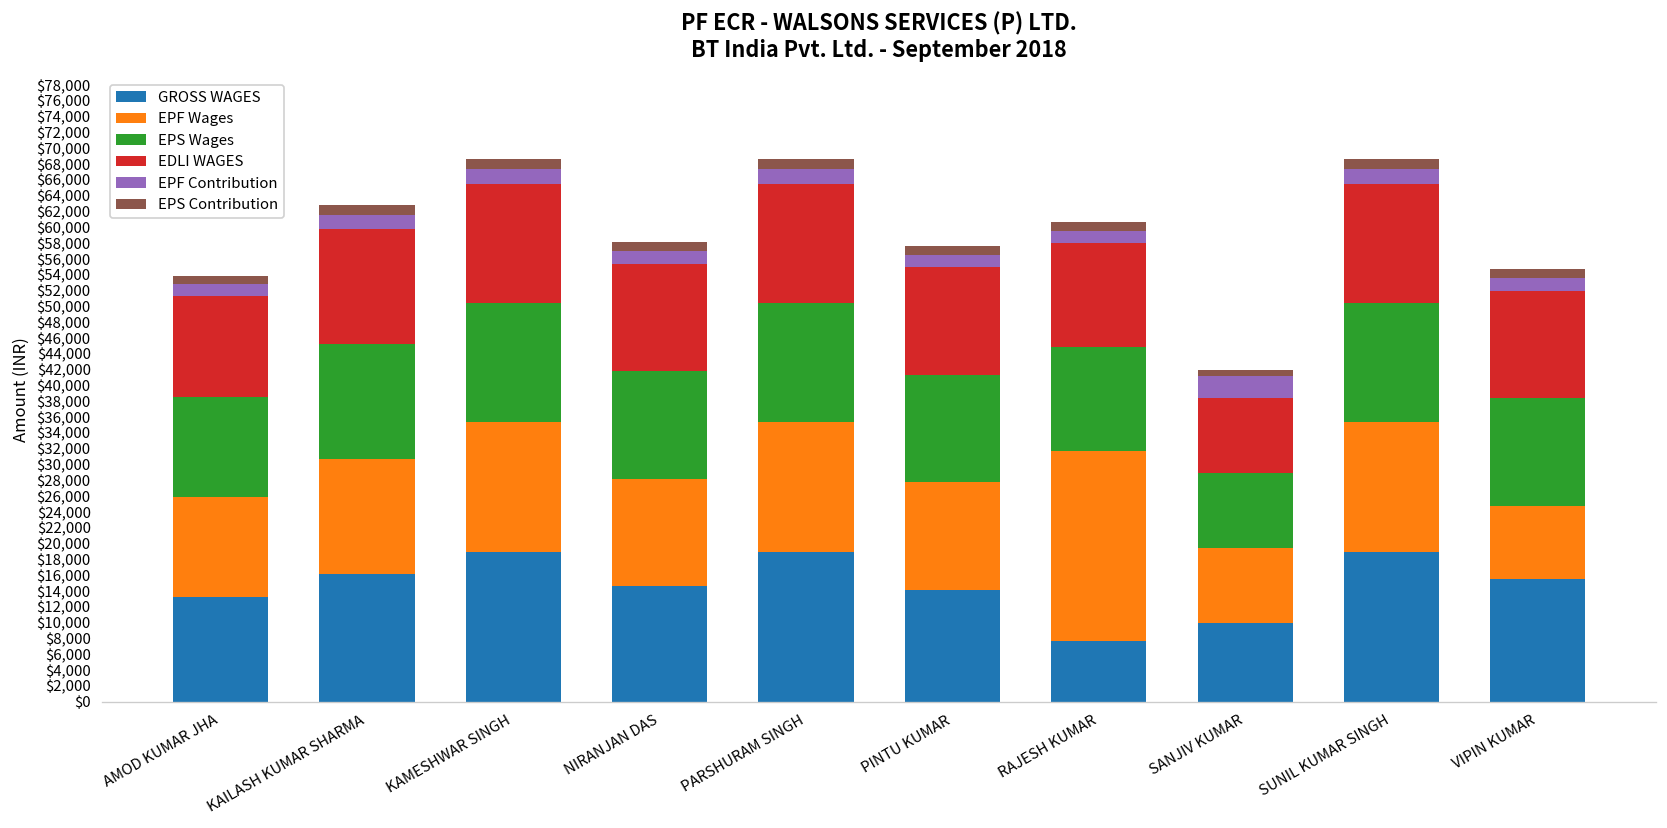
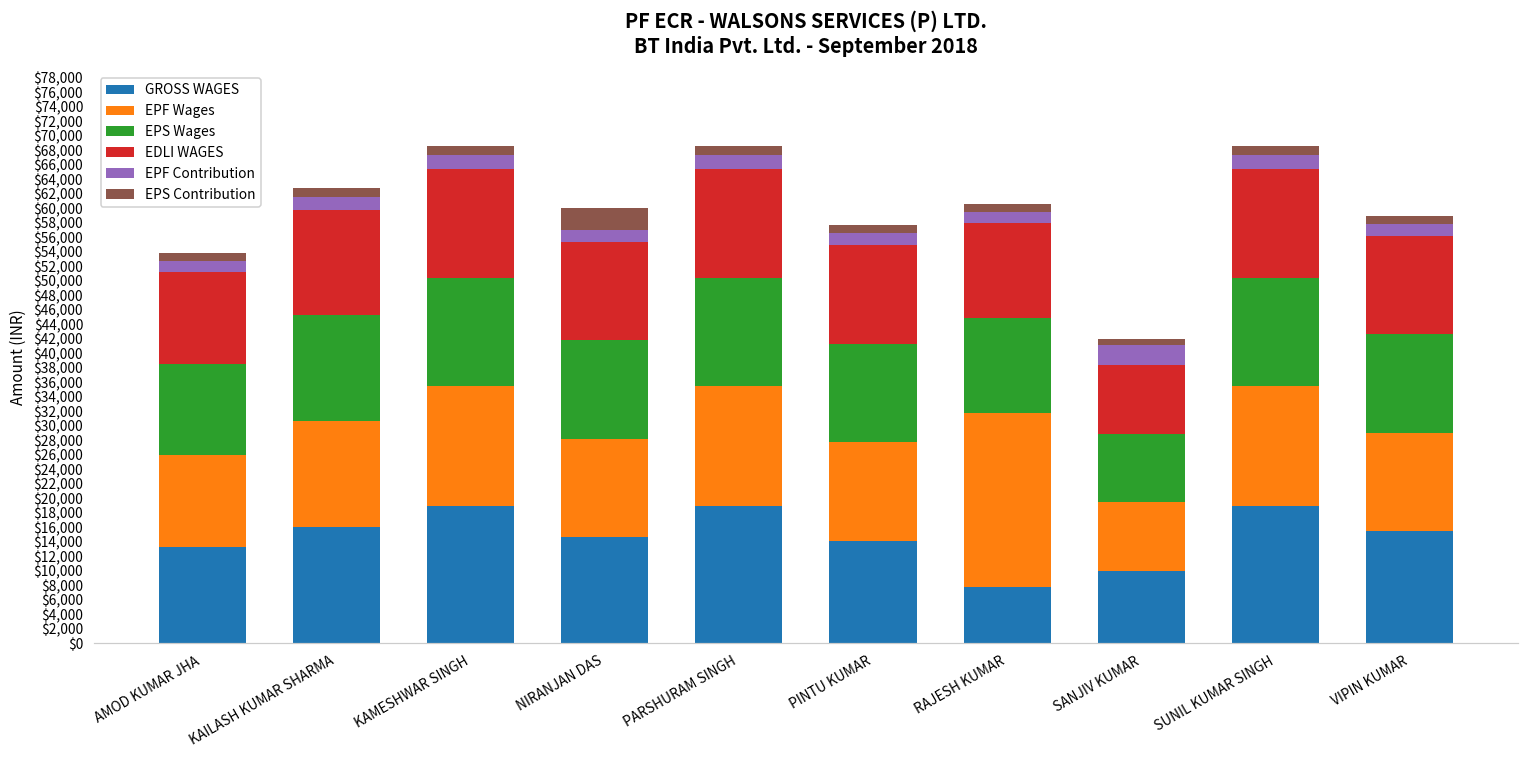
EPS Contribution, NIRANJAN DAS: $1,000 -> $3,000
EPF Wages, VIPIN KUMAR: $9,000 -> $14,000
